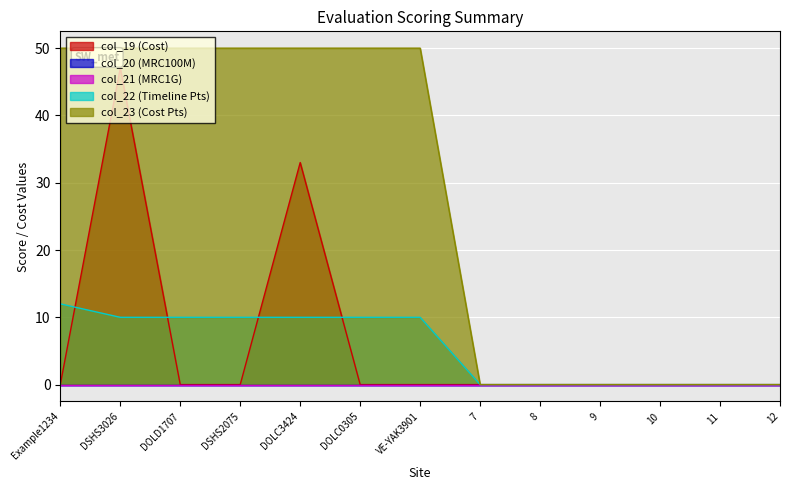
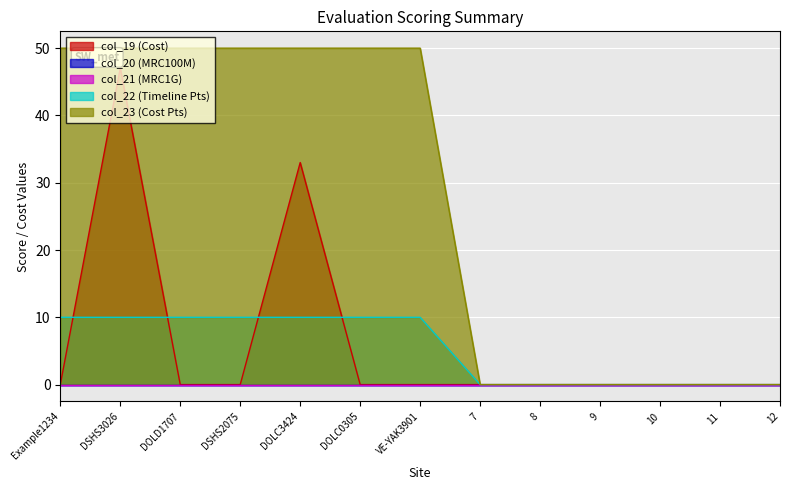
col_22 (Timeline Pts), Example1234: 12 -> 10
